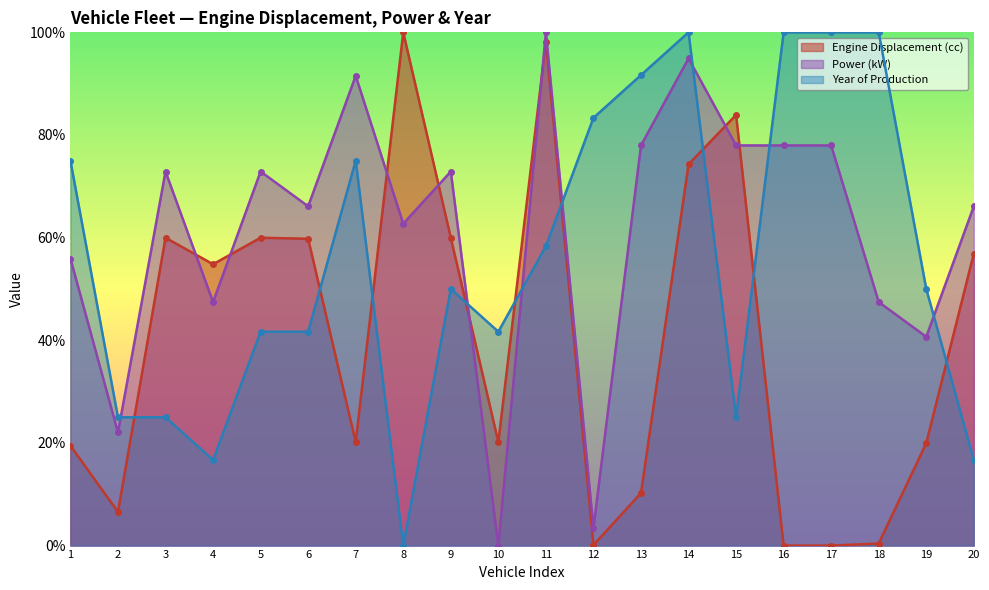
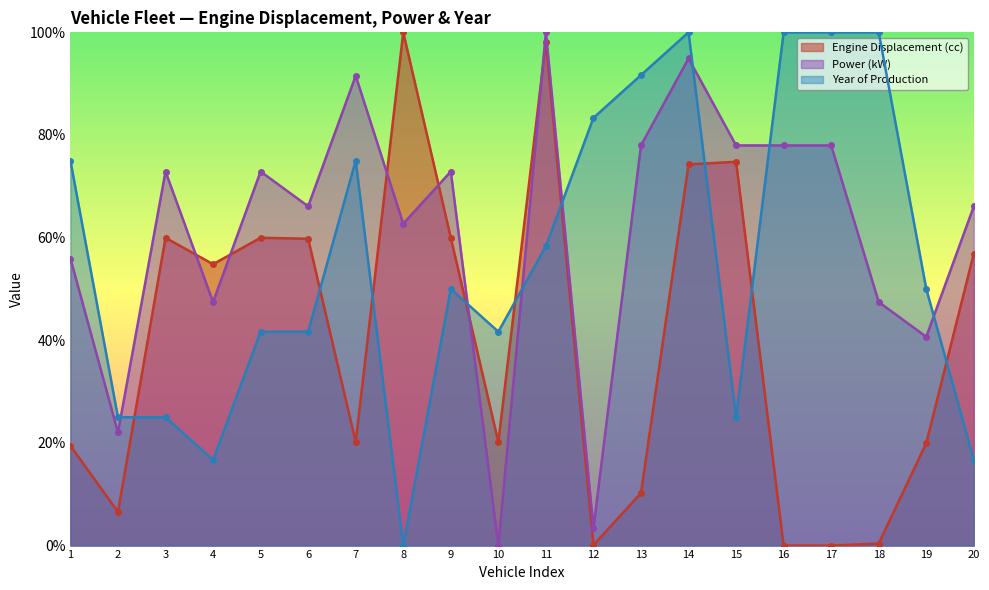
Engine Displacement (cc), 15: 84% -> 75%
